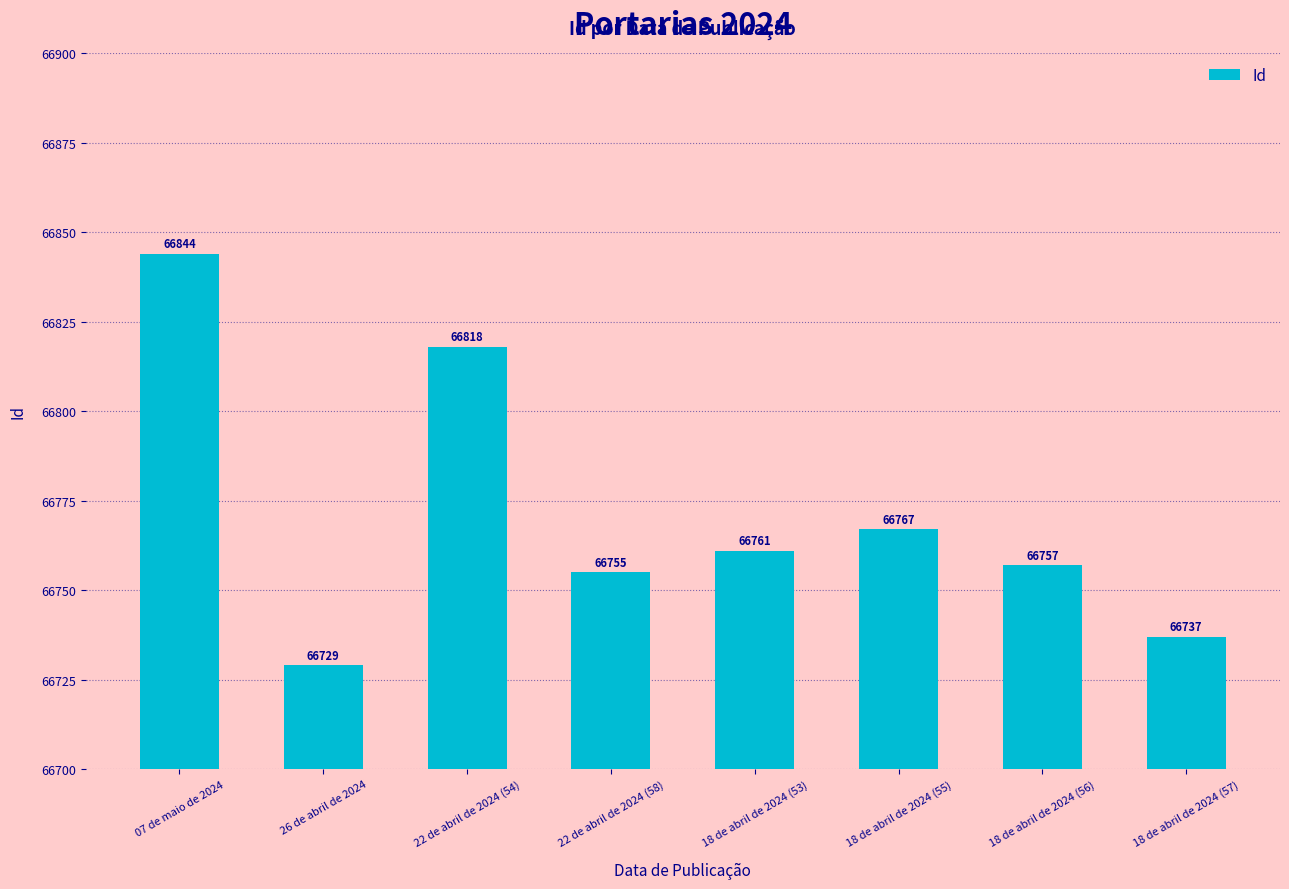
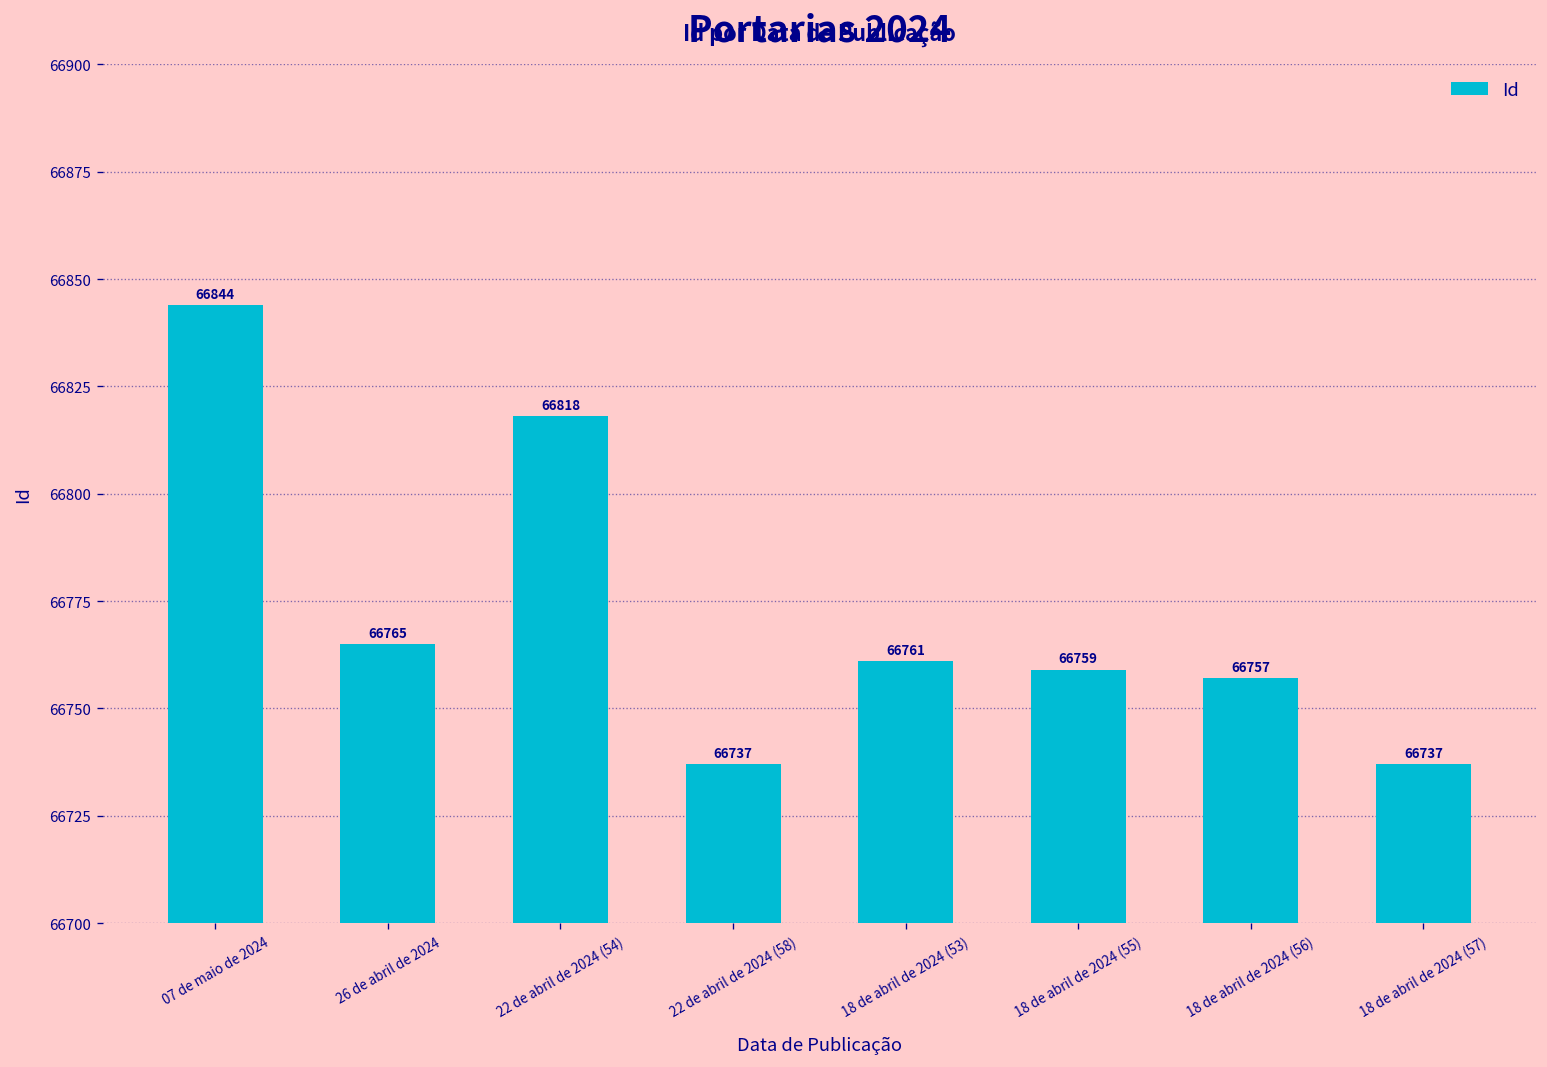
26 de abril de 2024: 66729 -> 66765
22 de abril de 2024 (58): 66755 -> 66737
18 de abril de 2024 (55): 66767 -> 66759
